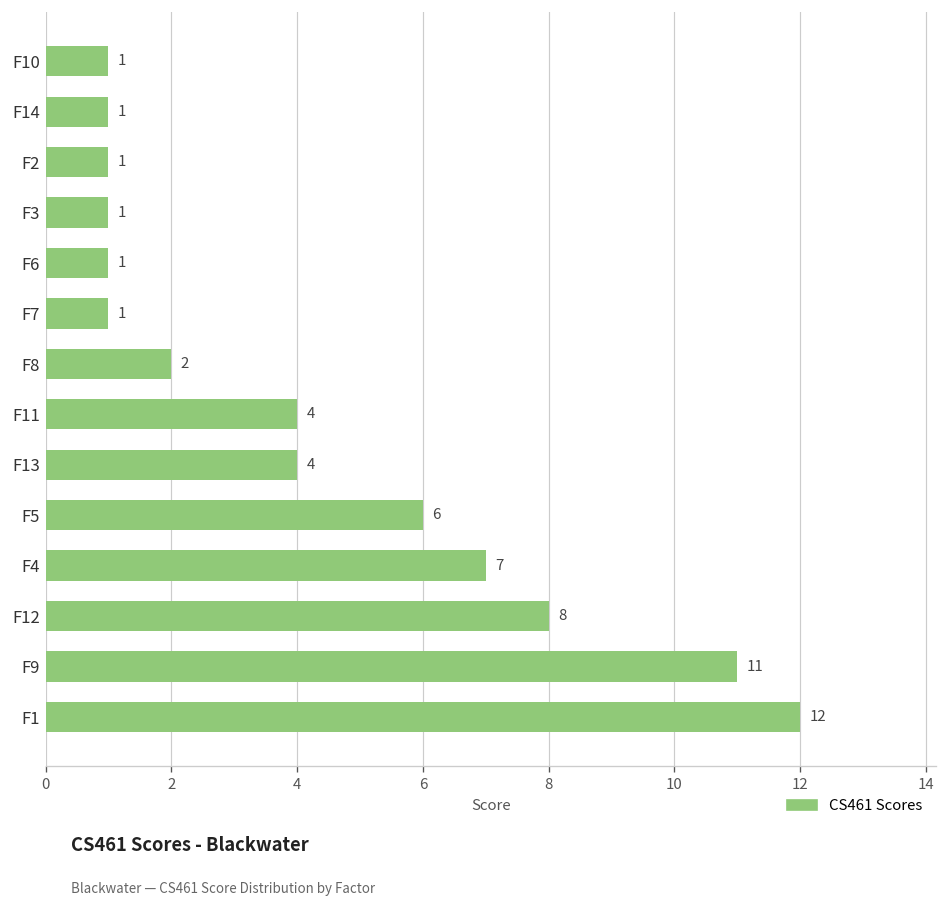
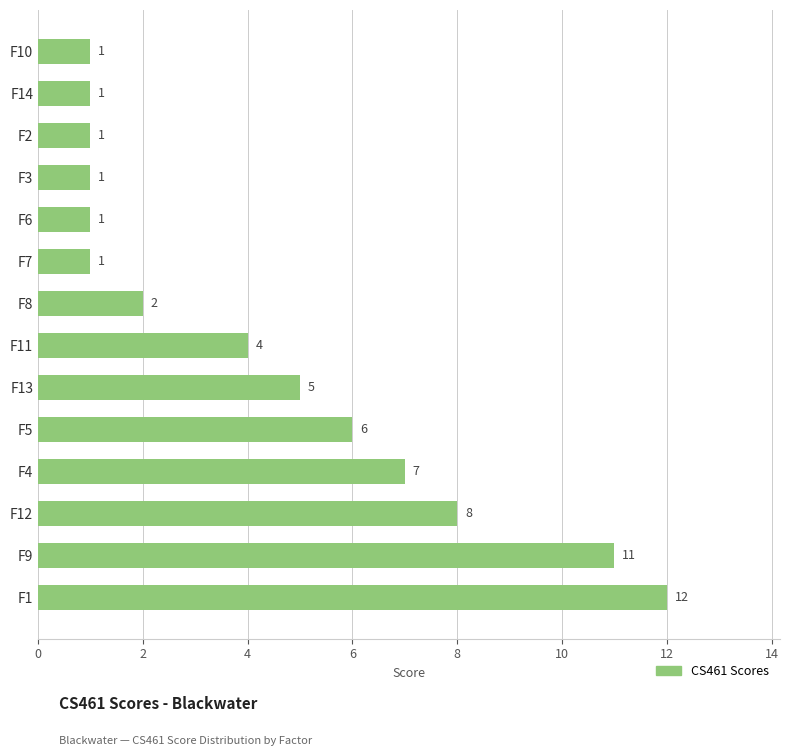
F13: 4 -> 5
